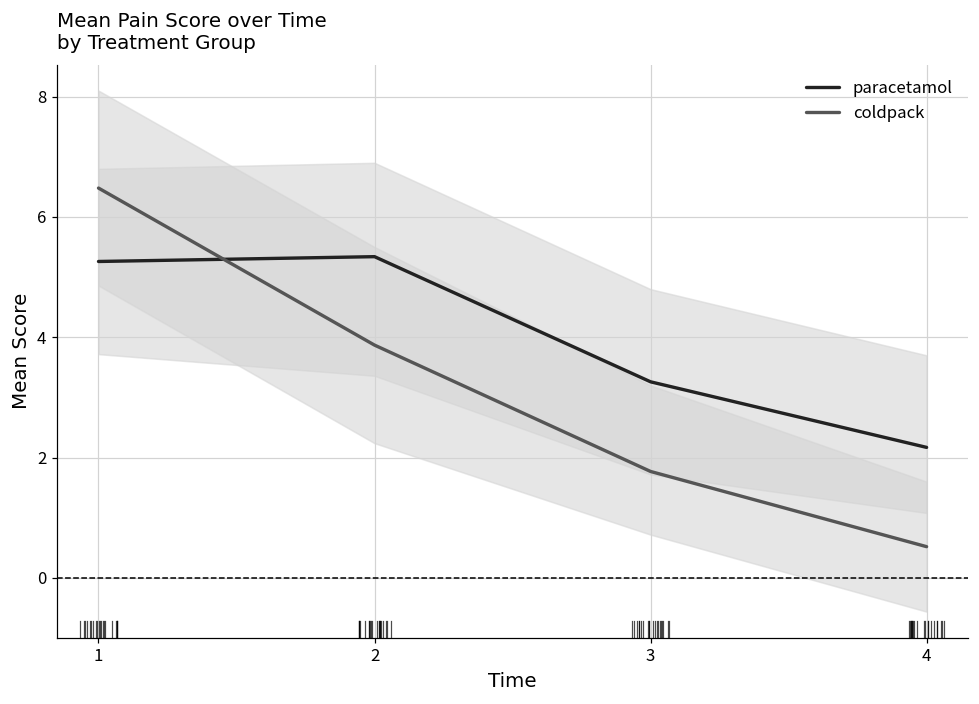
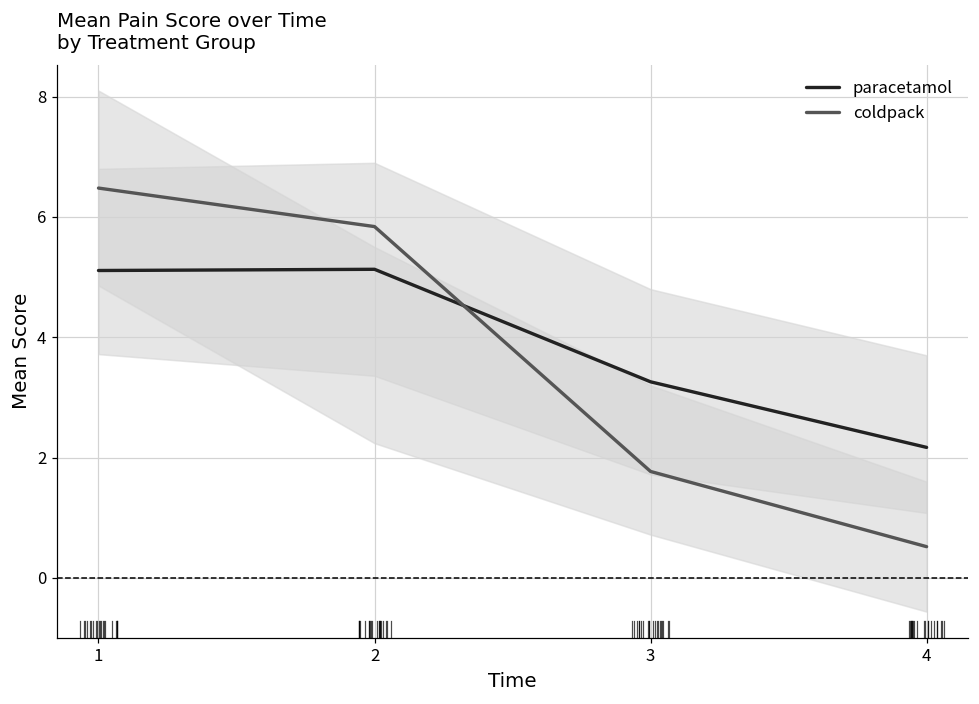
paracetamol, 1: 5.3 -> 5.1
paracetamol, 2: 5.3 -> 5.1
coldpack, 2: 3.9 -> 5.8
